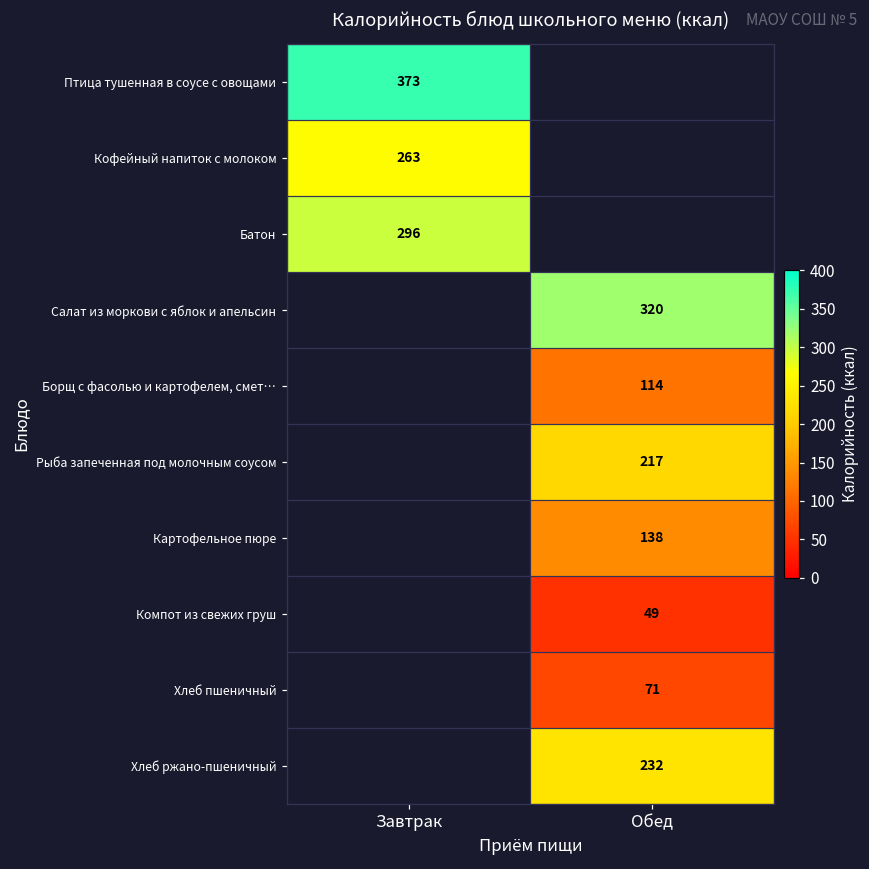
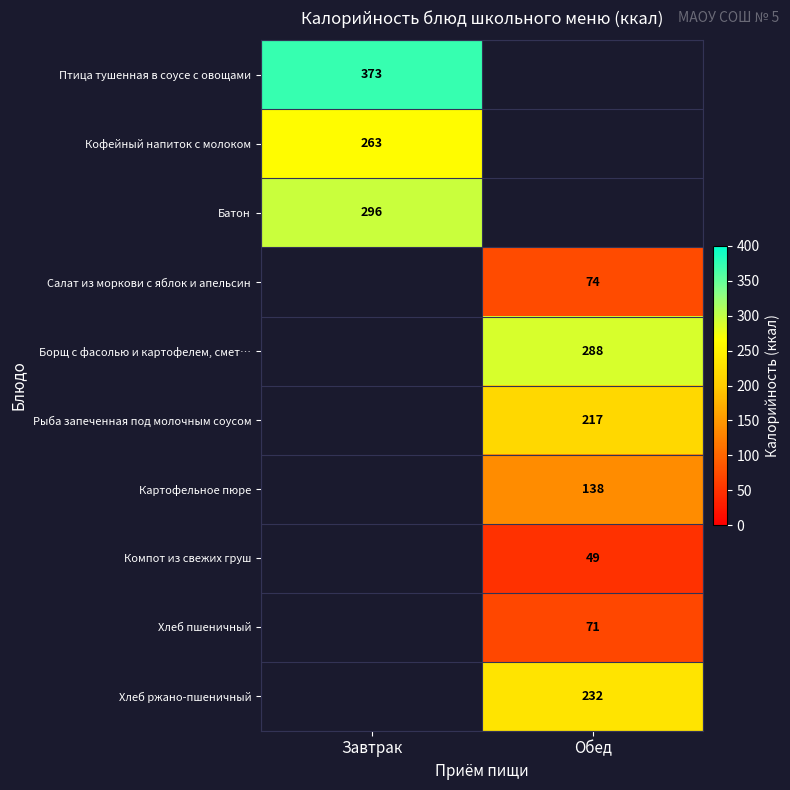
Салат из моркови с яблок и апельсин, Обед: 320 -> 74
Борщ с фасолью и картофелем, смет…, Обед: 114 -> 288
